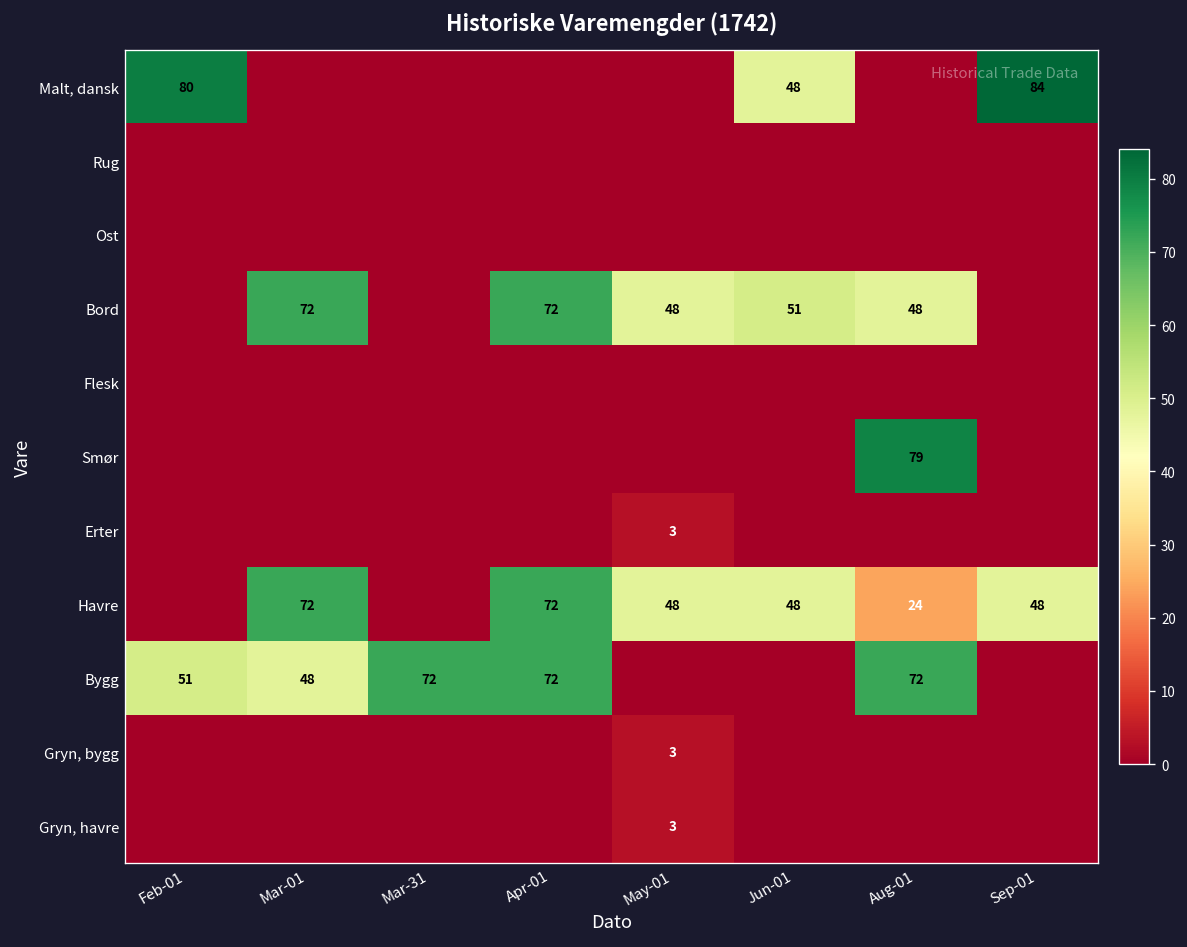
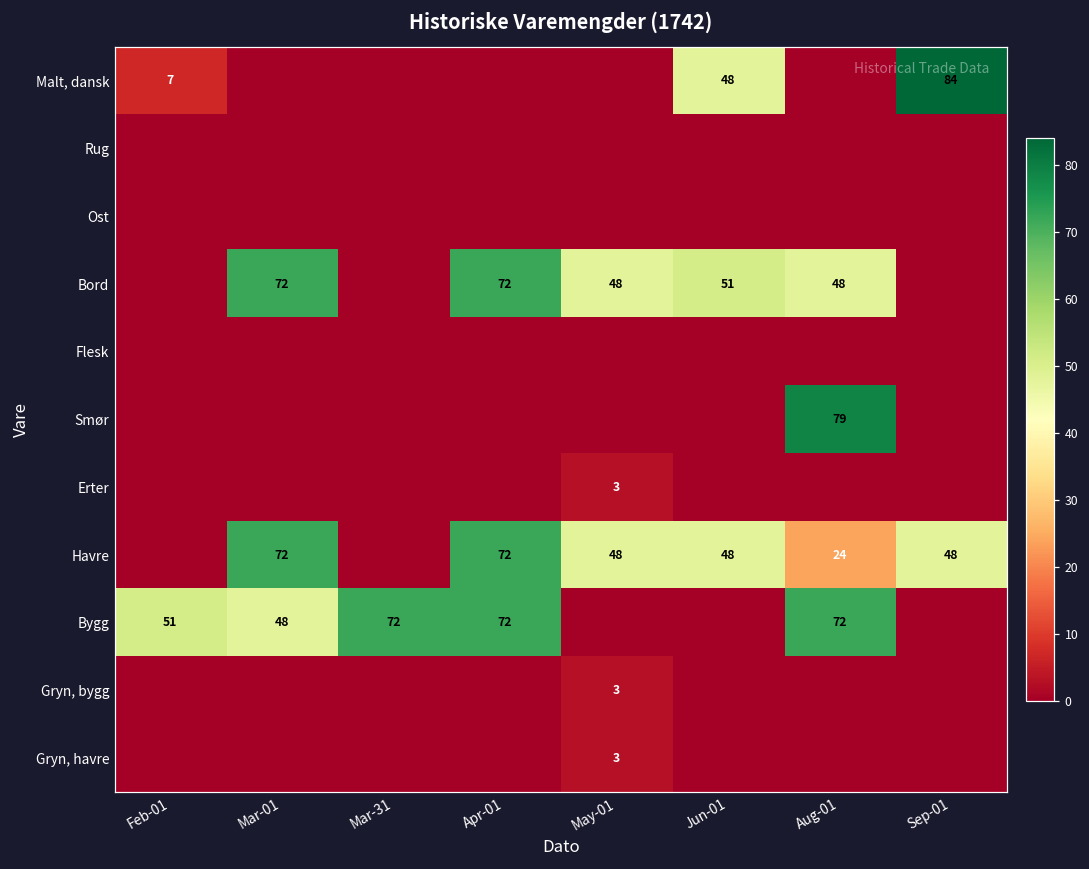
Malt, dansk, Feb-01: 80 -> 7
